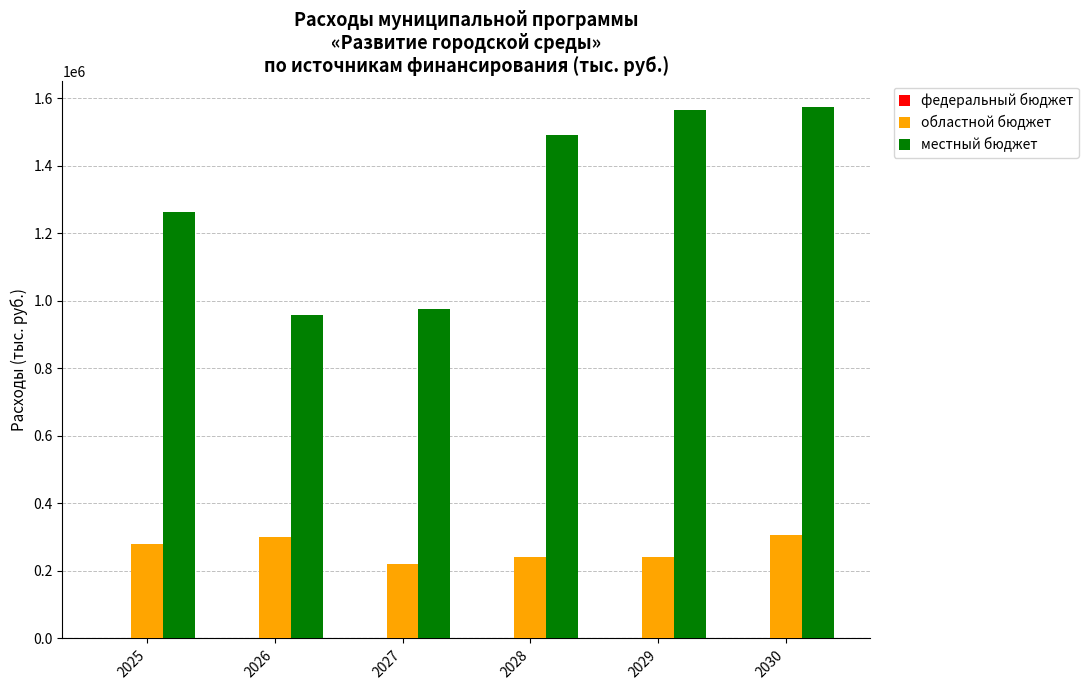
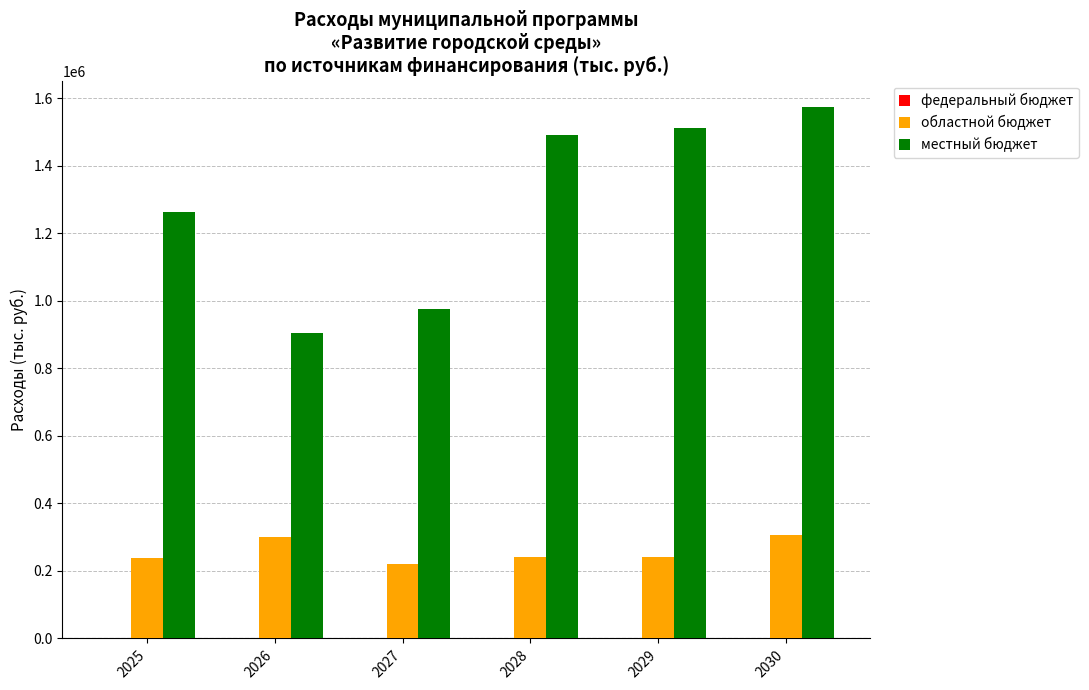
областной бюджет, 2025: 280000 -> 240000
местный бюджет, 2026: 960000 -> 900000
местный бюджет, 2029: 1570000 -> 1510000
